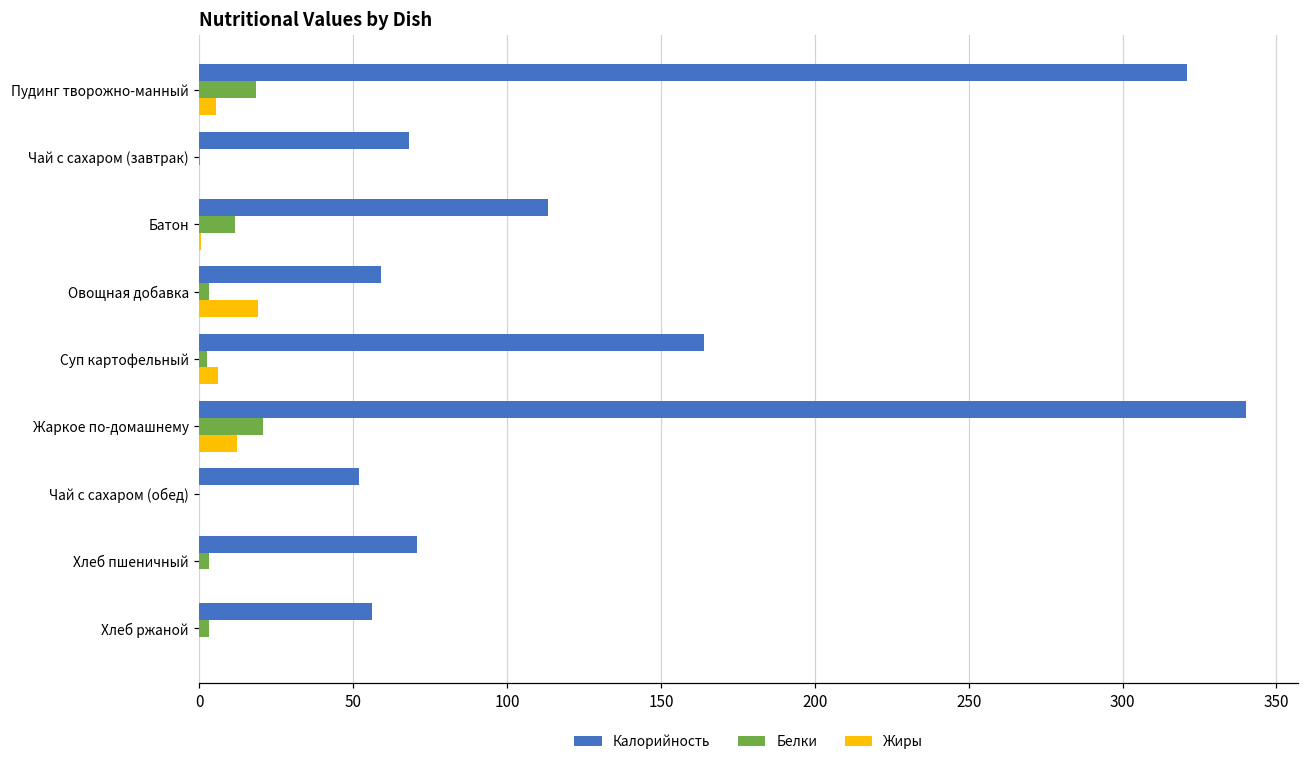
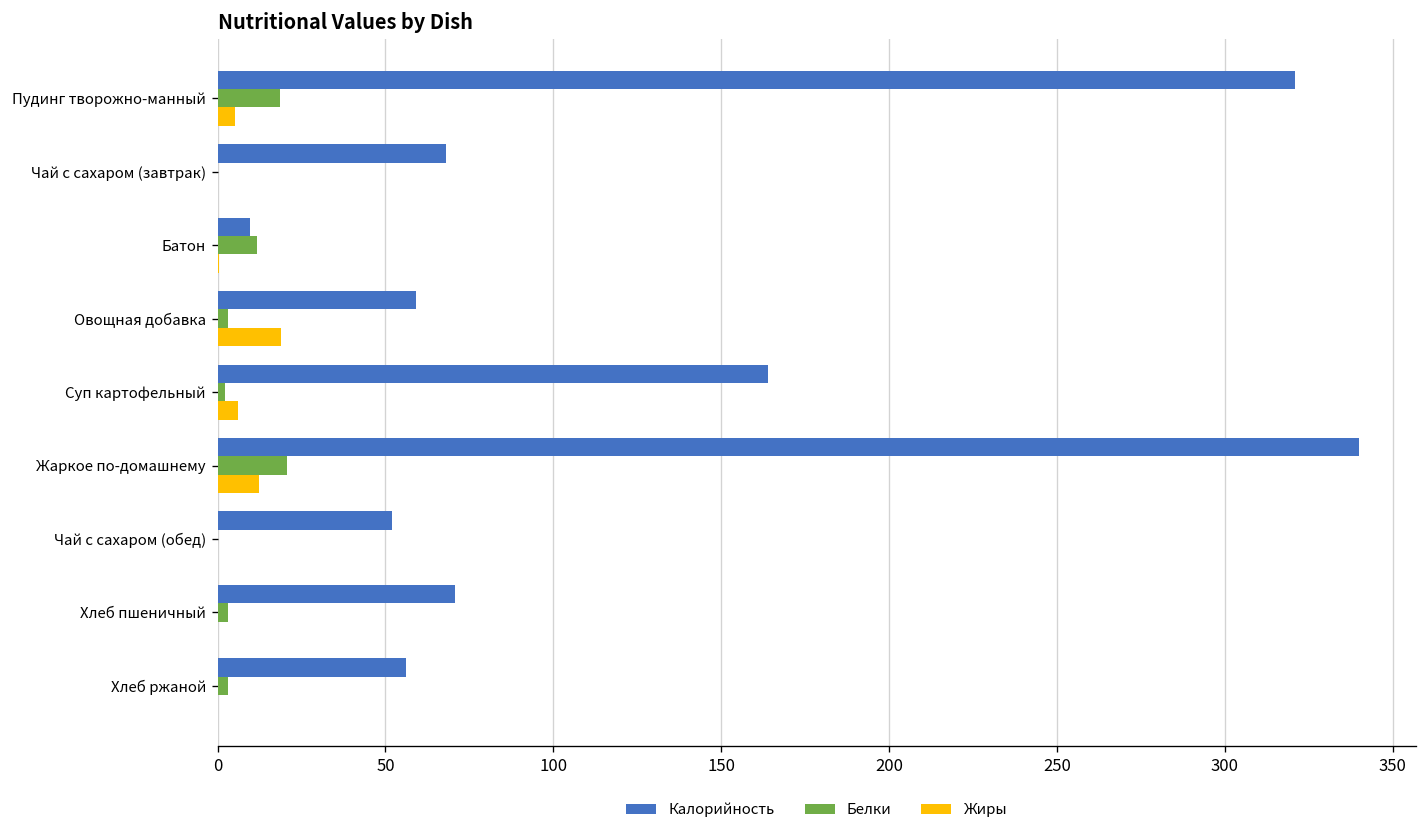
Калорийность, Батон: 113 -> 10
